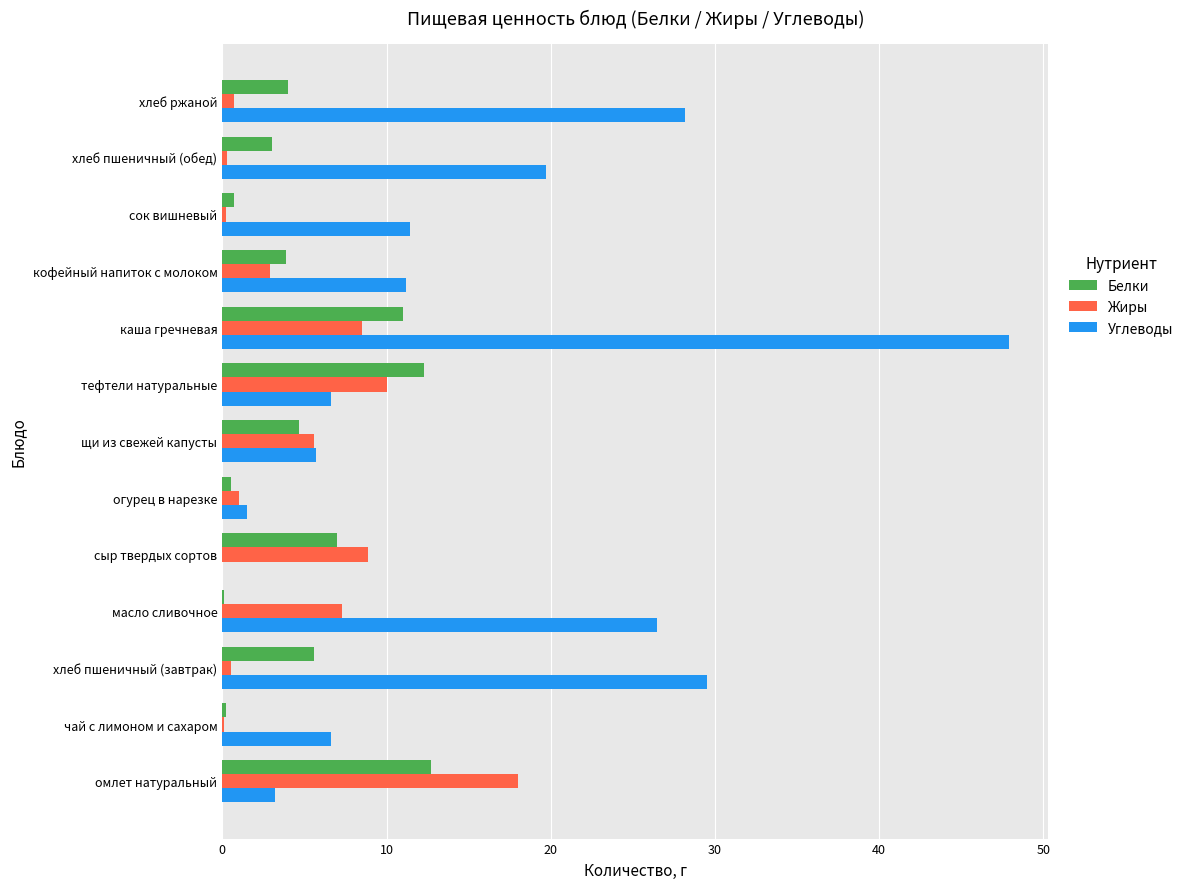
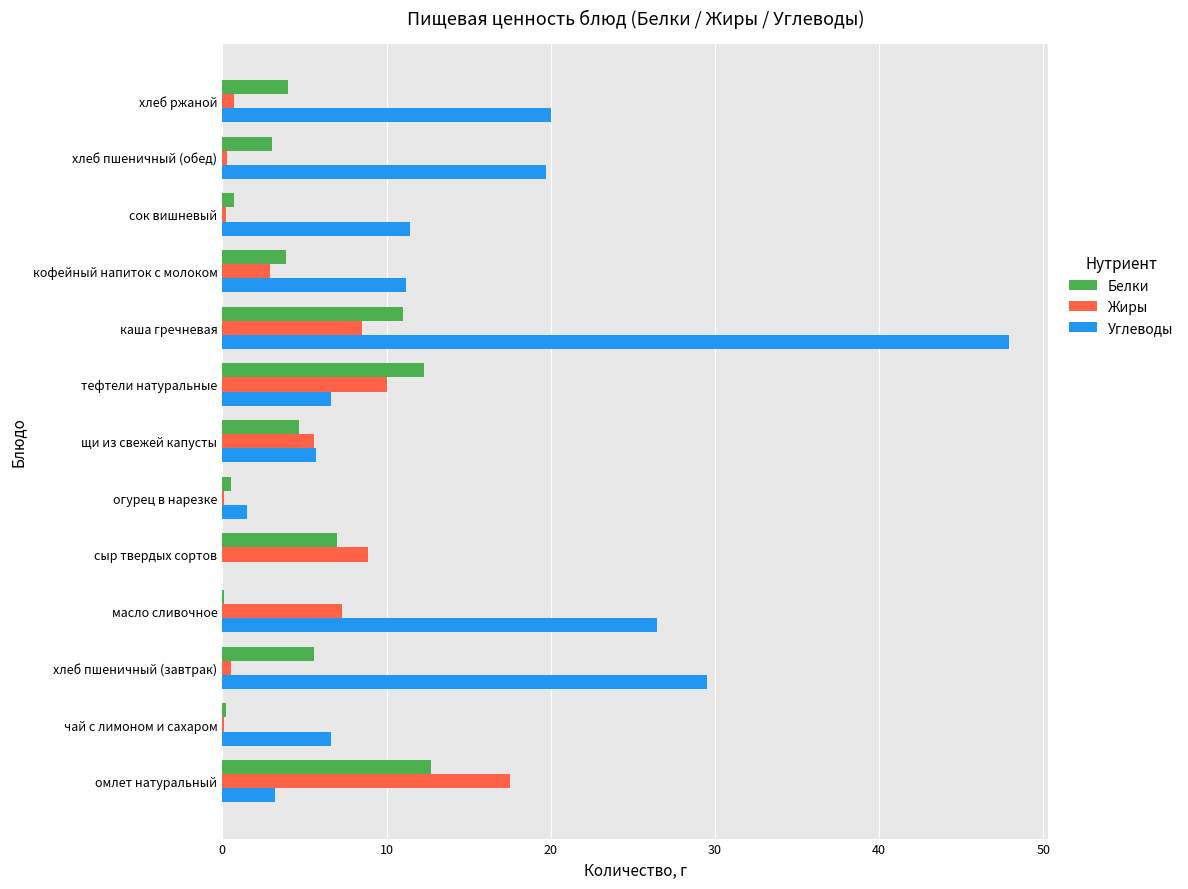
Углеводы, хлеб ржаной: 28.2 -> 20.0
Жиры, огурец в нарезке: 1.0 -> 0.1
Жиры, омлет натуральный: 18.0 -> 17.5
